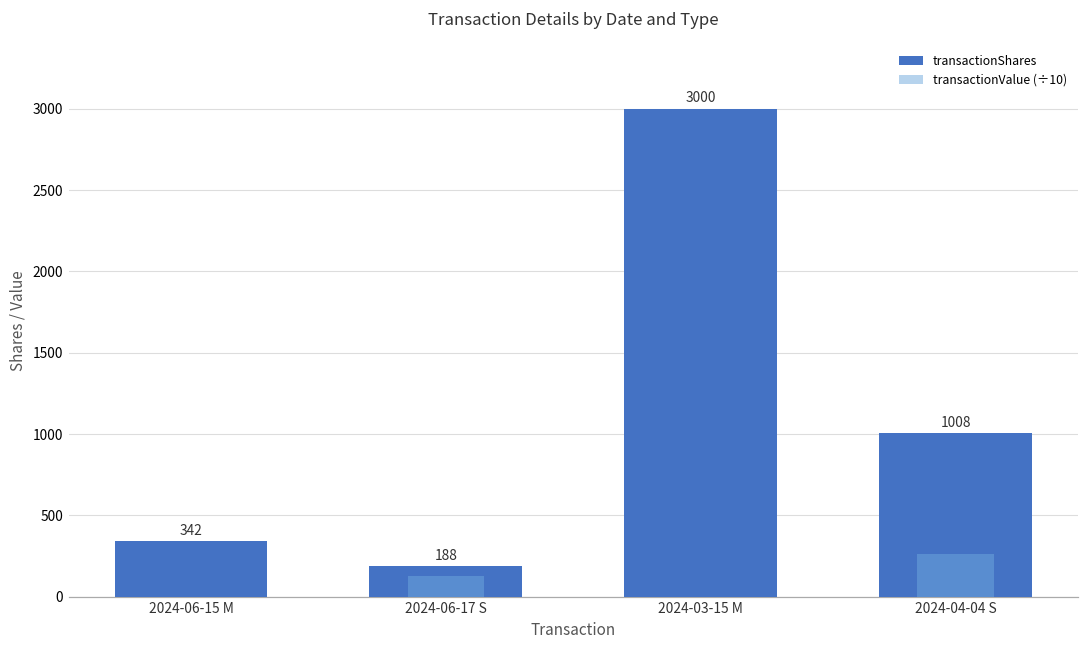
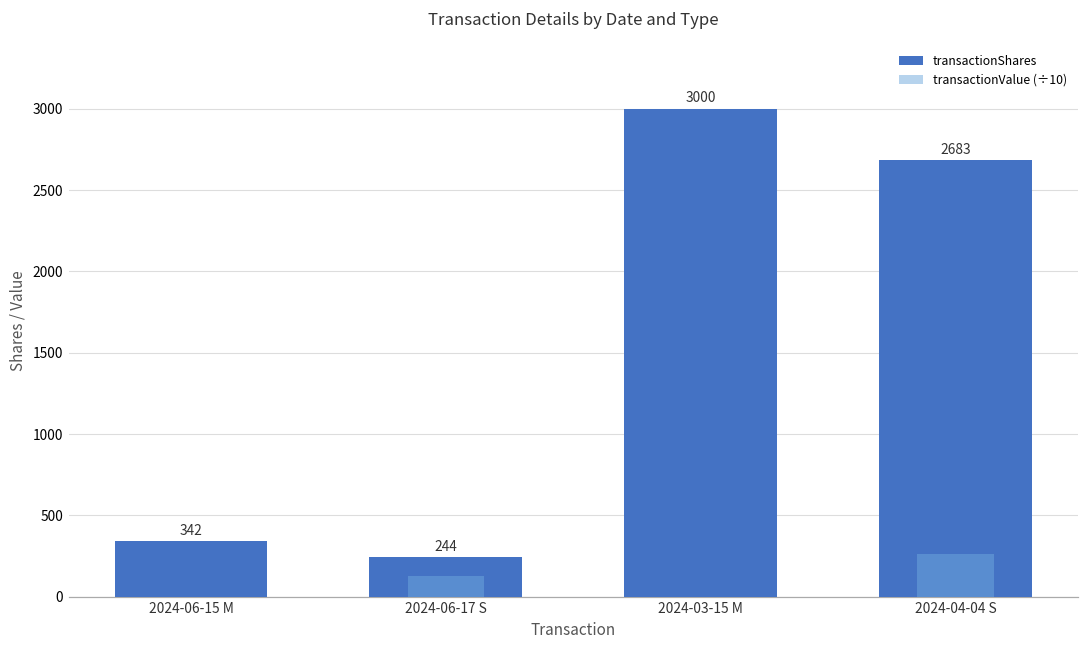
transactionShares, 2024-06-17 S: 188 -> 244
transactionShares, 2024-04-04 S: 1008 -> 2683
